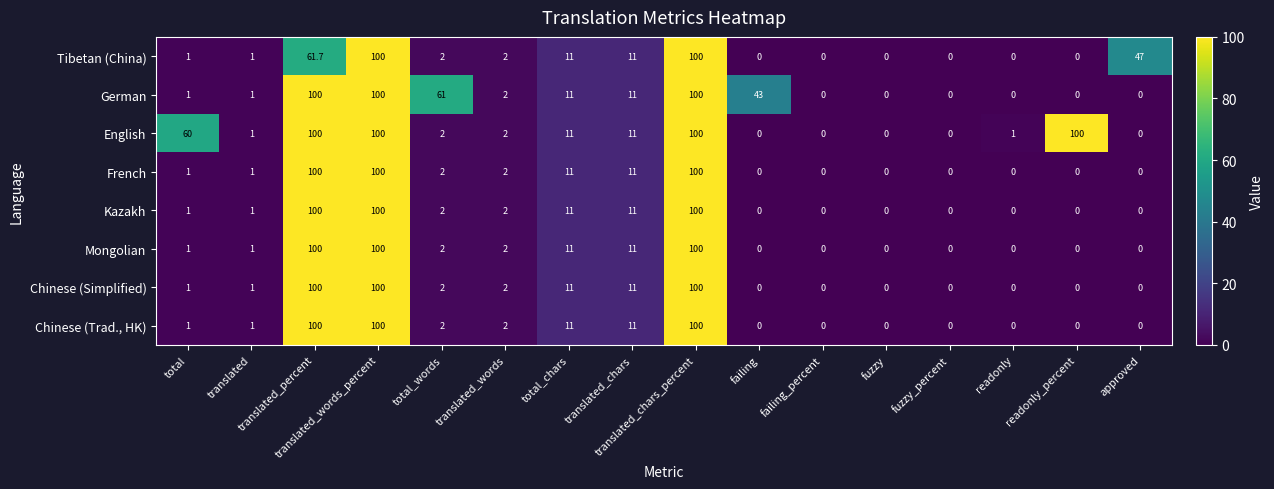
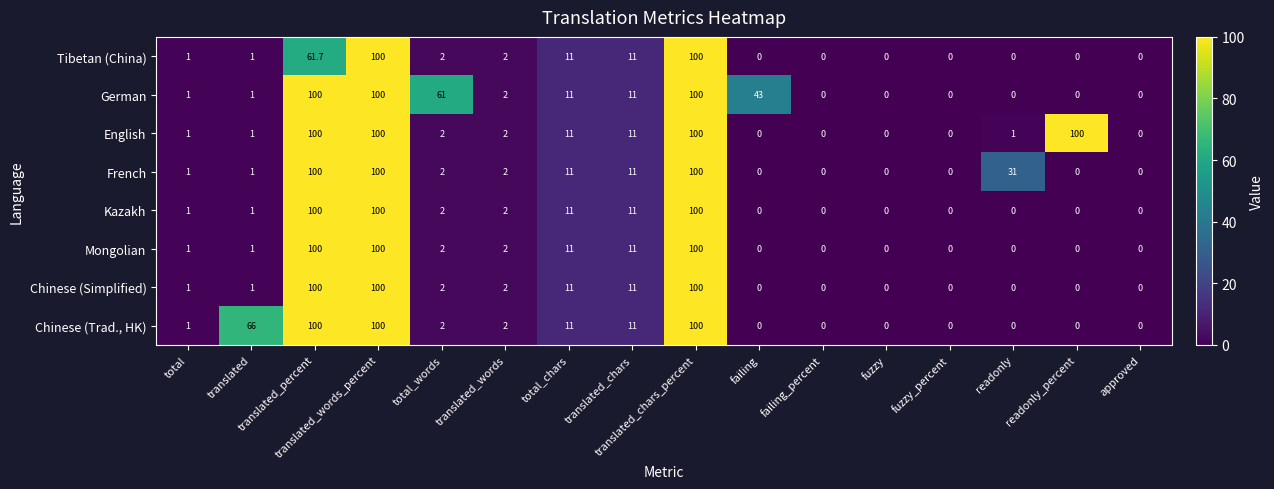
Tibetan (China), approved: 47 -> 0
English, total: 60 -> 1
French, readonly: 0 -> 31
Chinese (Trad., HK), translated: 1 -> 66
